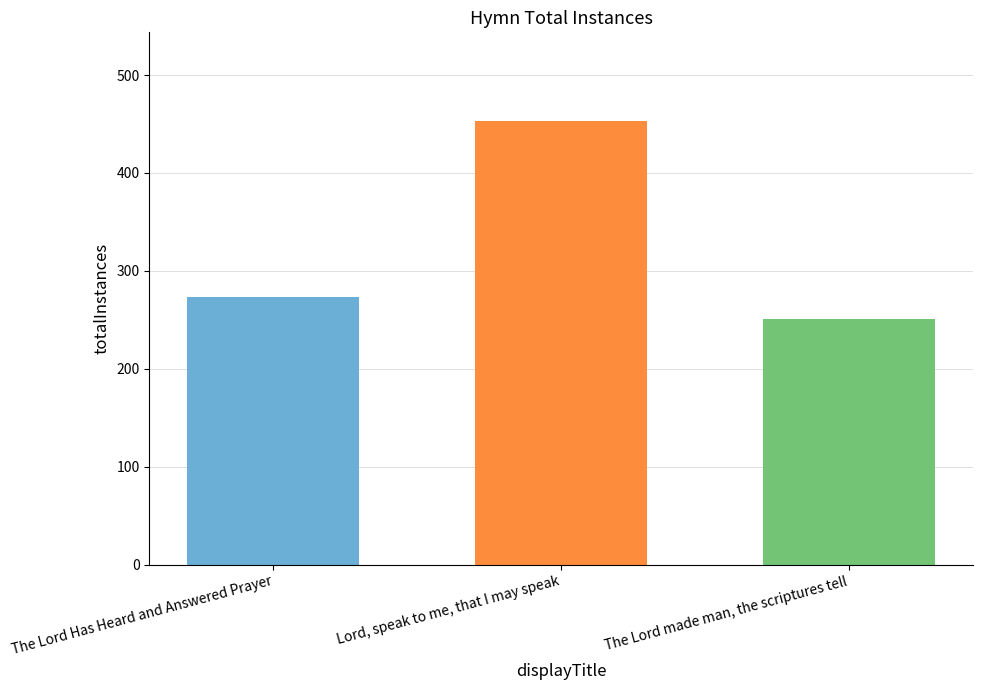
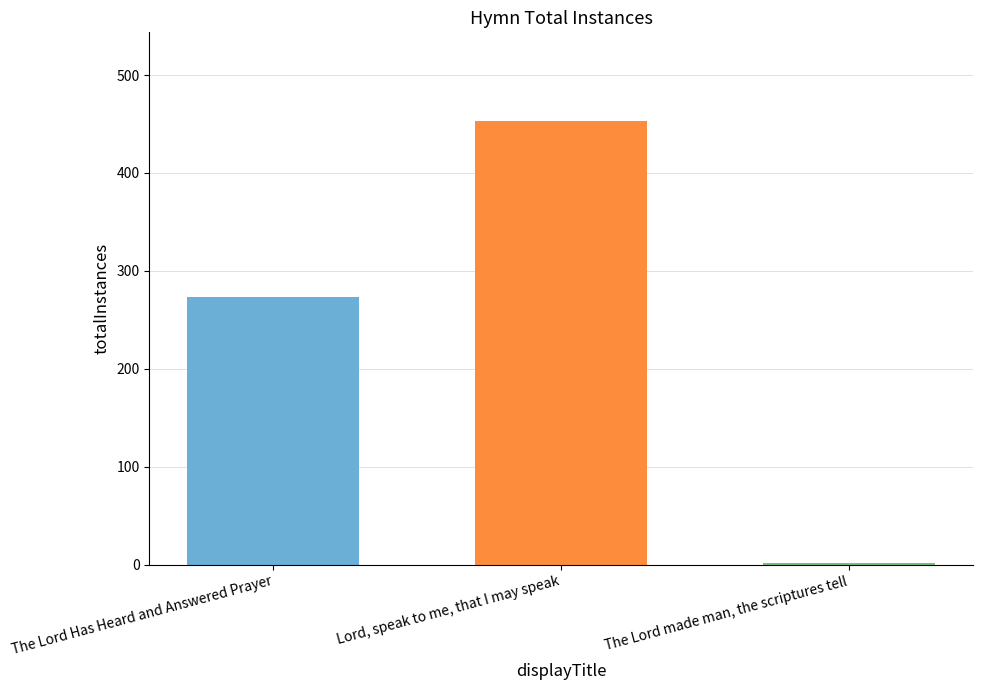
The Lord made man, the scriptures tell: 250 -> 0
